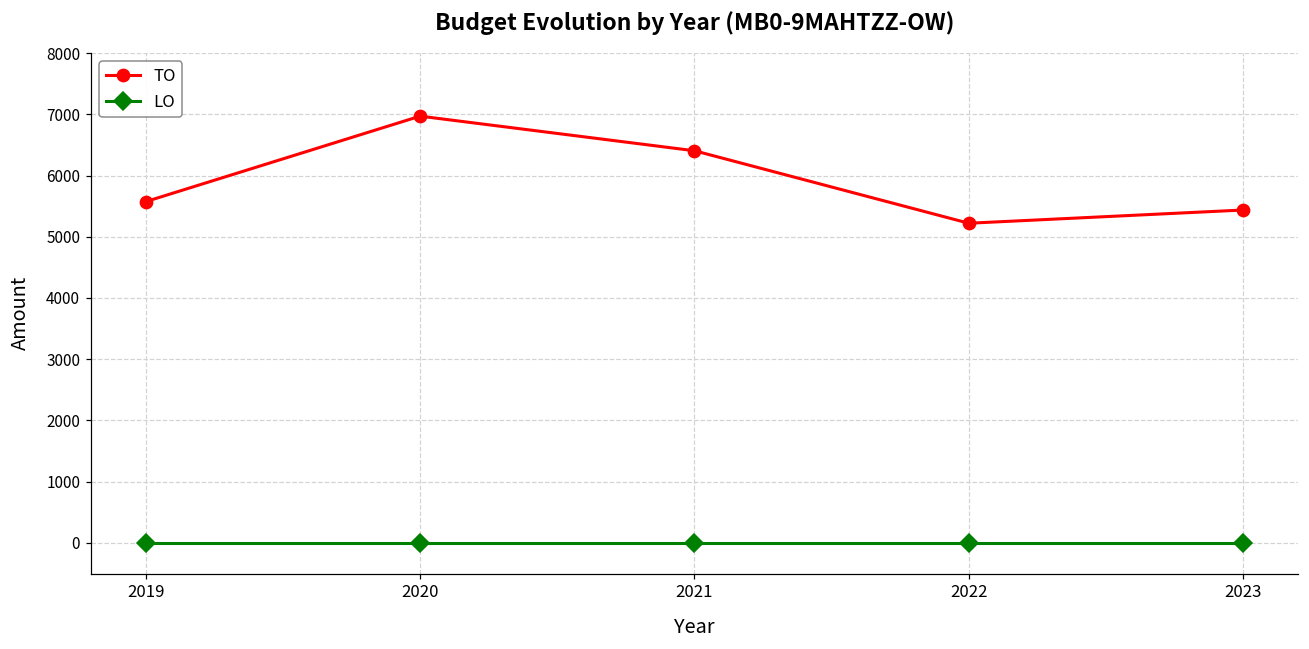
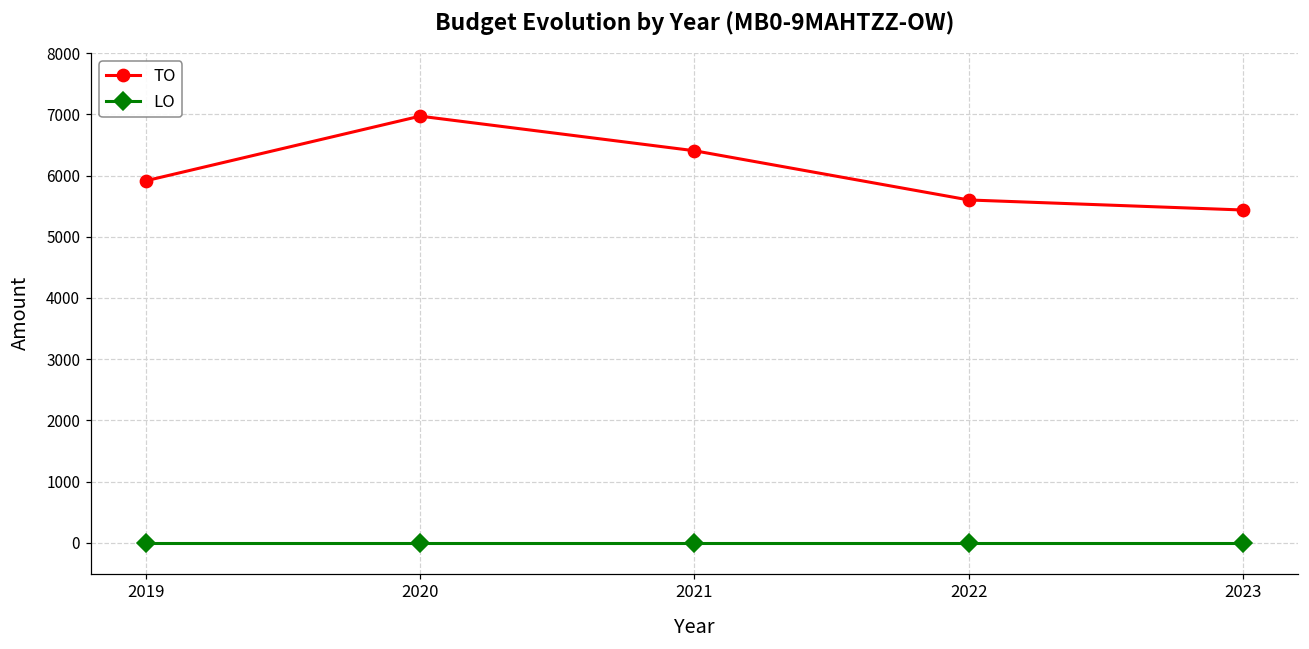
TO, 2019: 5600 -> 5900
TO, 2022: 5200 -> 5600
